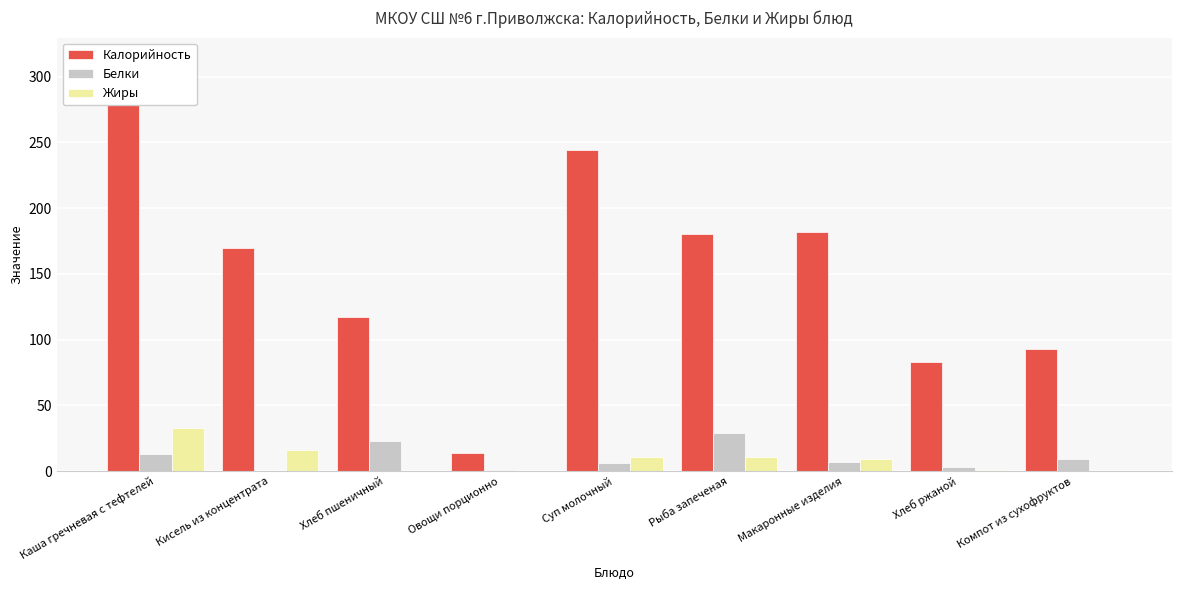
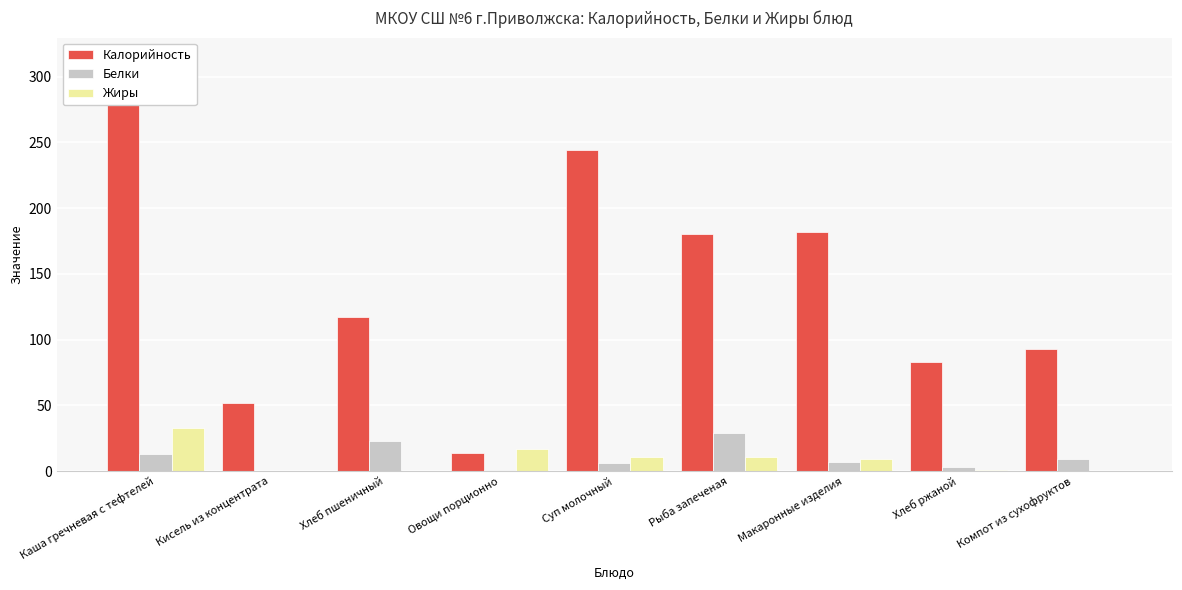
Калорийность, Кисель из концентрата: 170 -> 52
Жиры, Кисель из концентрата: 16 -> 0
Жиры, Овощи порционно: 0 -> 17
